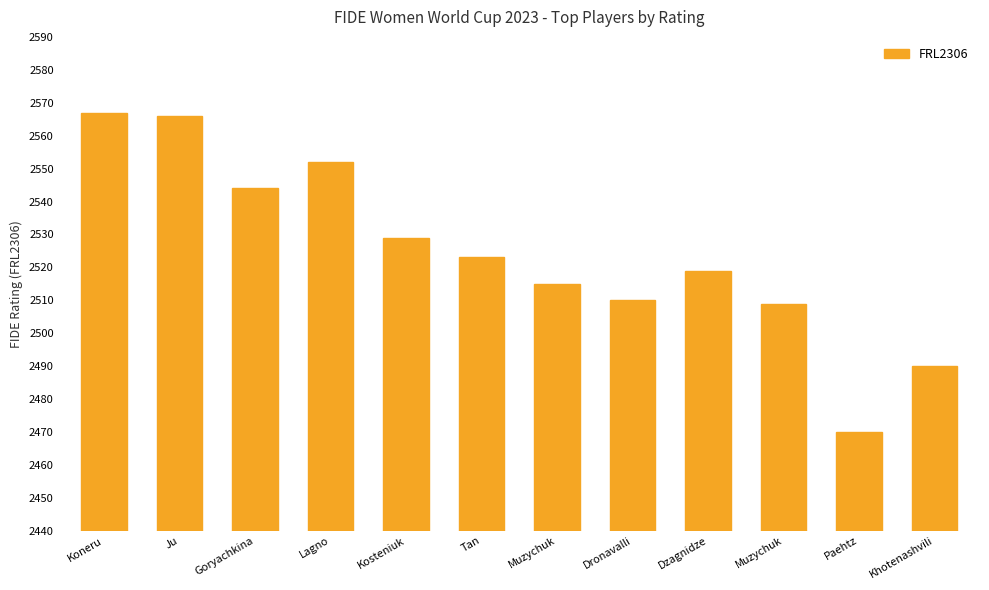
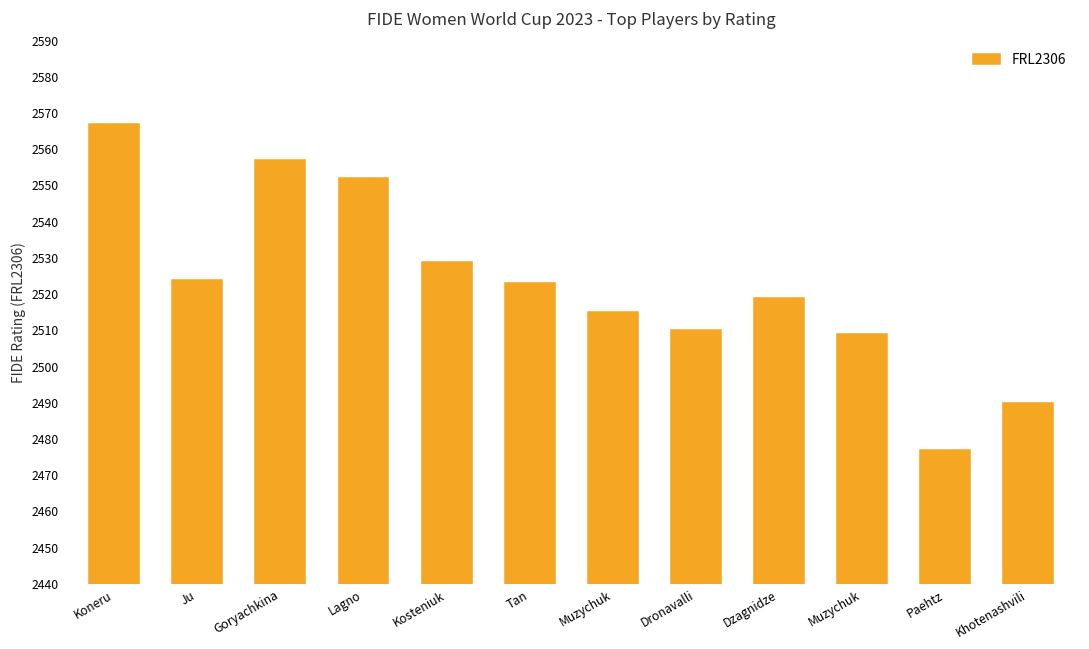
Ju: 2566 -> 2524
Goryachkina: 2544 -> 2557
Paehtz: 2470 -> 2477
